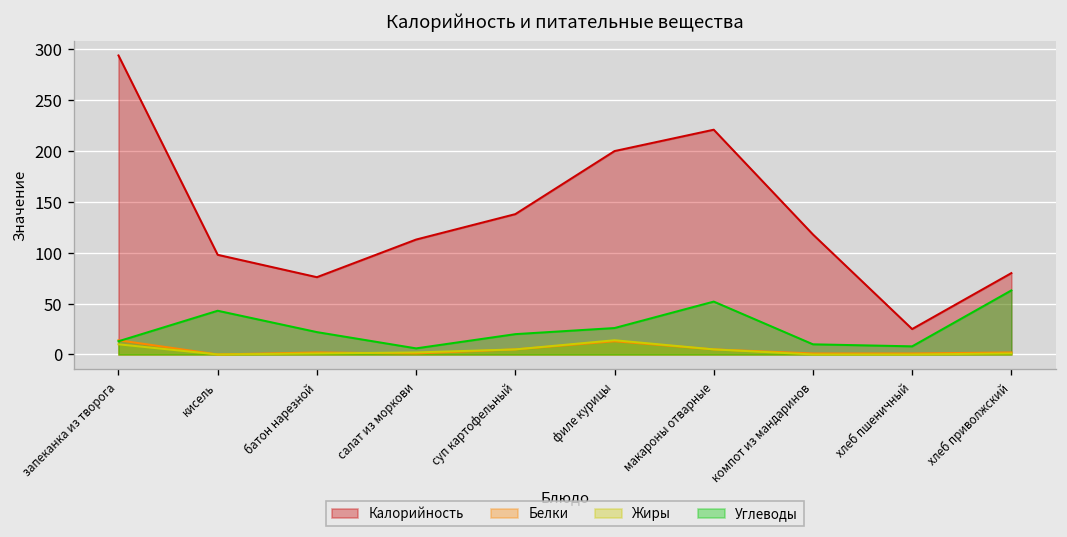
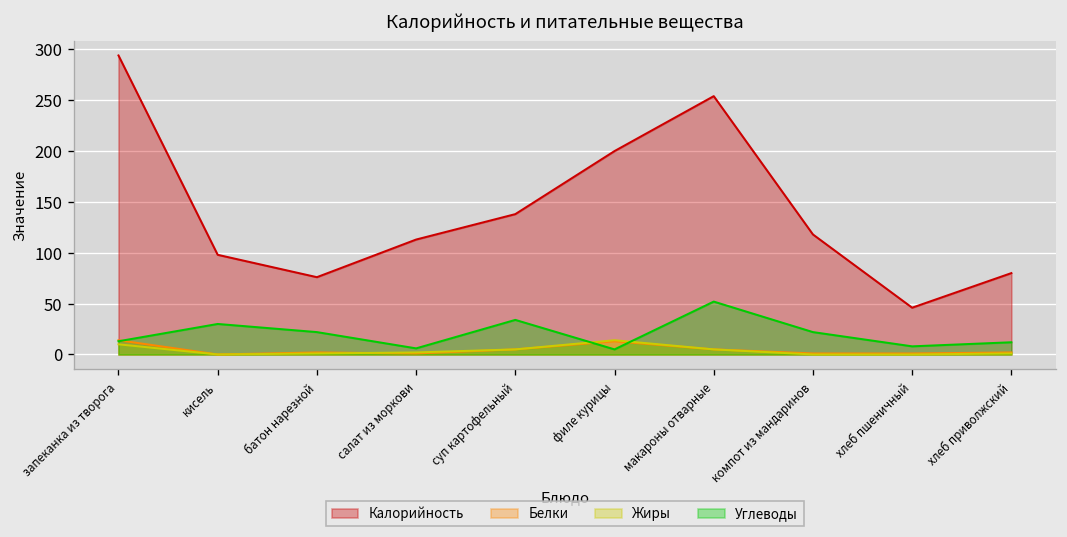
Углеводы, кисель: 40 -> 30
Углеводы, суп картофельный: 20 -> 30
Углеводы, филе курицы: 30 -> 10
Калорийность, макароны отварные: 220 -> 250
Углеводы, компот из мандаринов: 10 -> 20
Калорийность, хлеб пшеничный: 30 -> 50
Углеводы, хлеб приволжский: 60 -> 10
